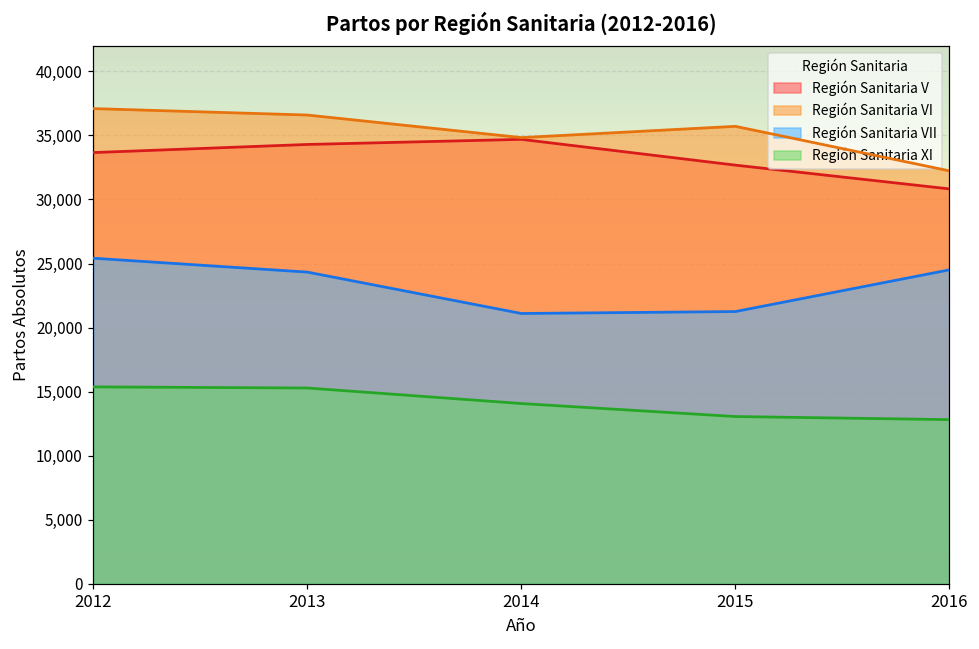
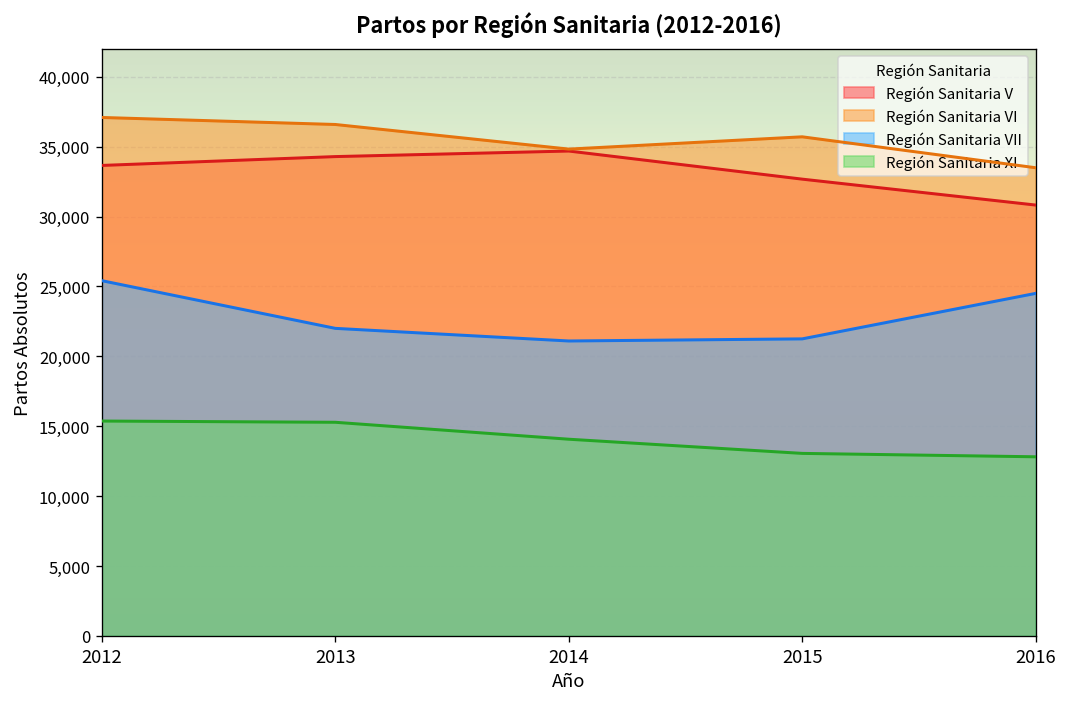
Región Sanitaria VII, 2013: 24,300 -> 22,000
Región Sanitaria VI, 2016: 32,200 -> 33,500
